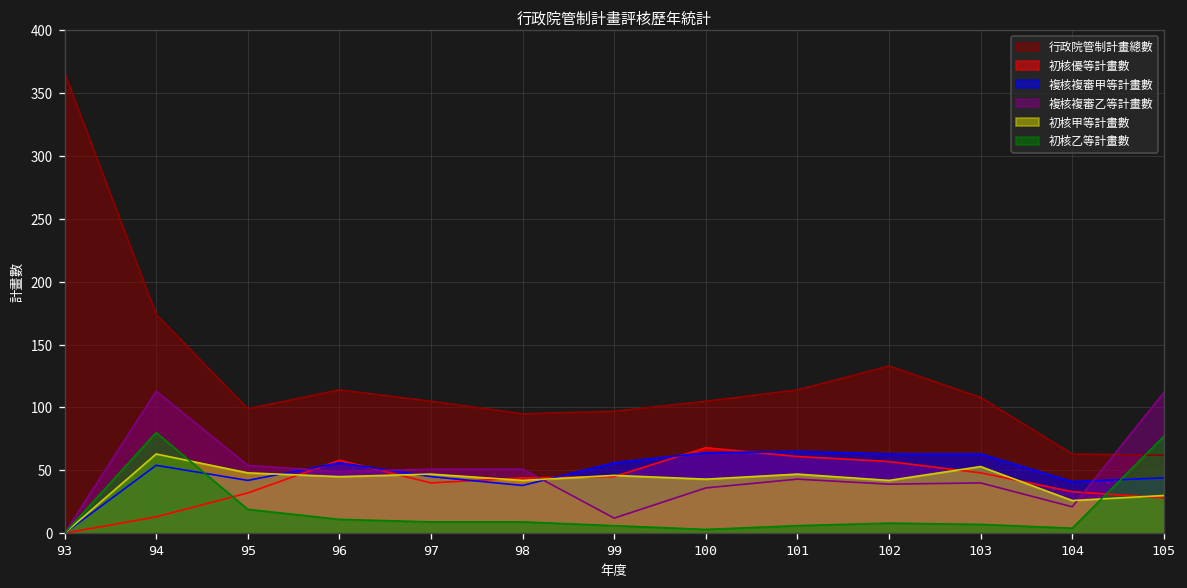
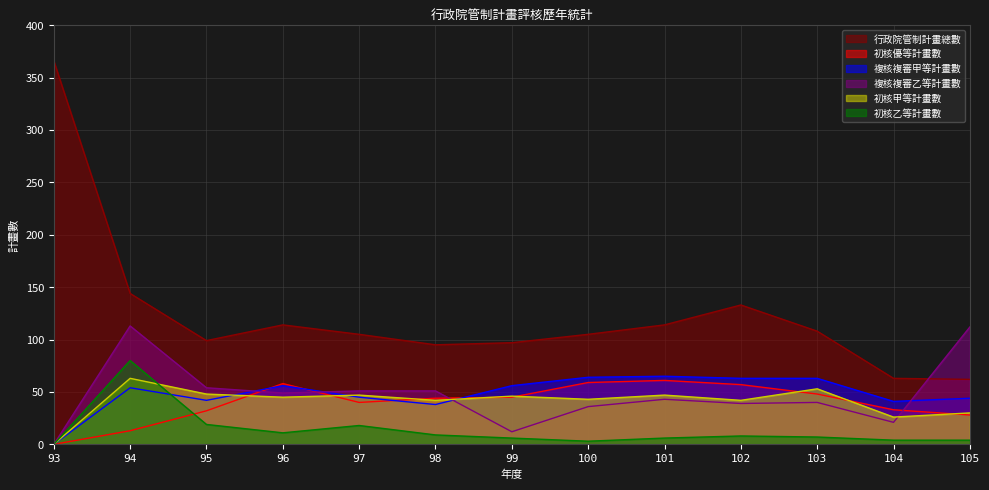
行政院管制計畫總數, 94: 174 -> 144
初核乙等計畫數, 97: 9 -> 18
初核優等計畫數, 100: 68 -> 59
初核乙等計畫數, 105: 77 -> 4
